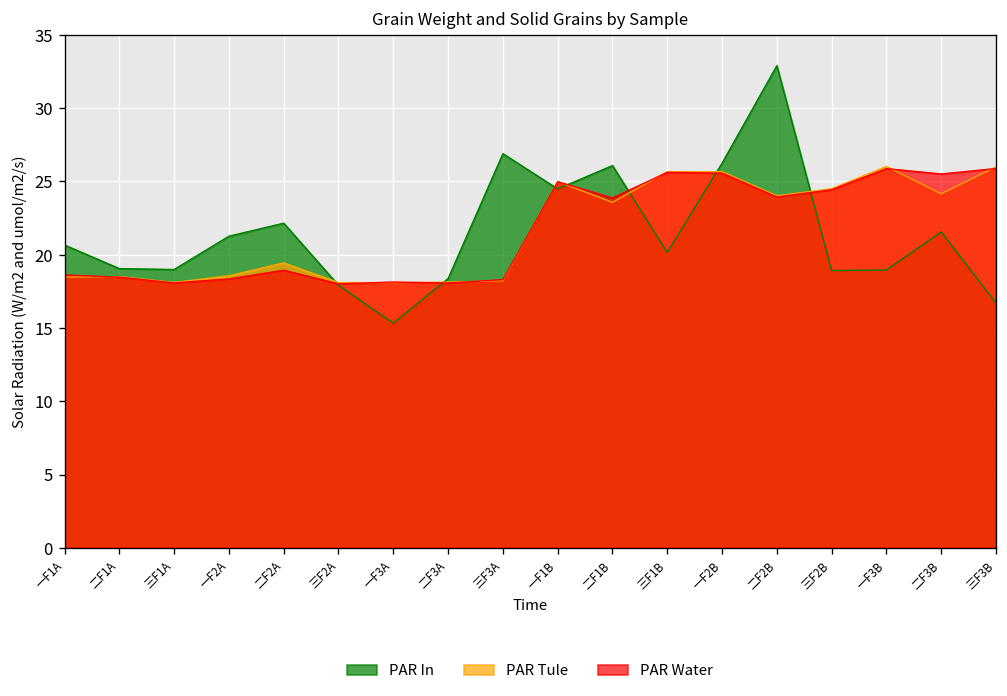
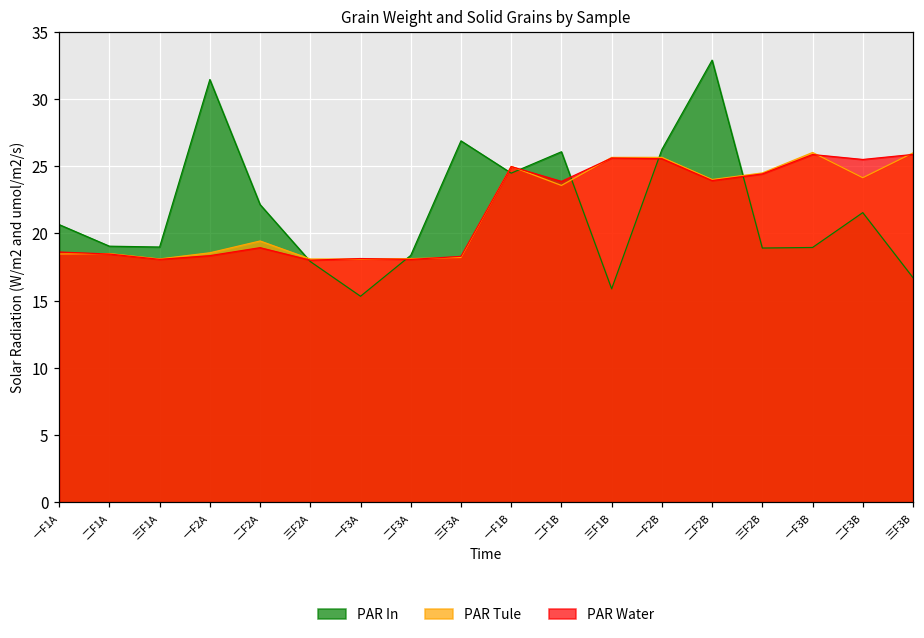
PAR In, 一F2A: 21.3 -> 31.5
PAR In, 三F1B: 20.2 -> 15.9
